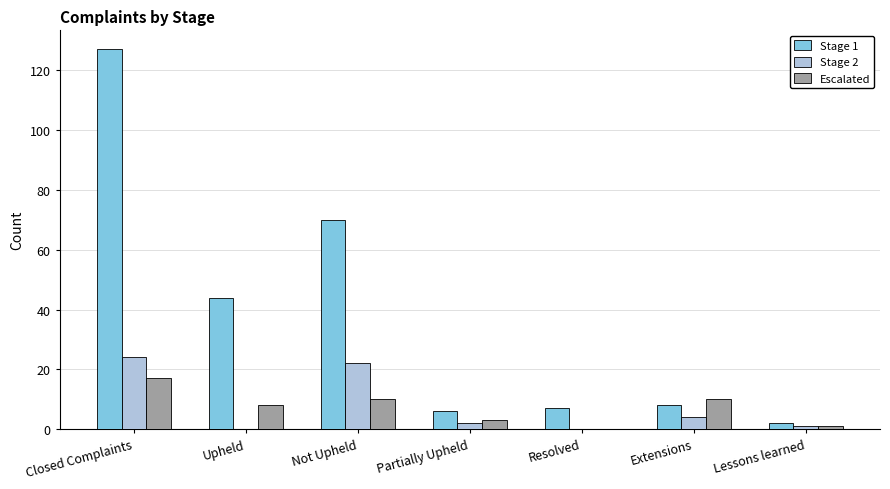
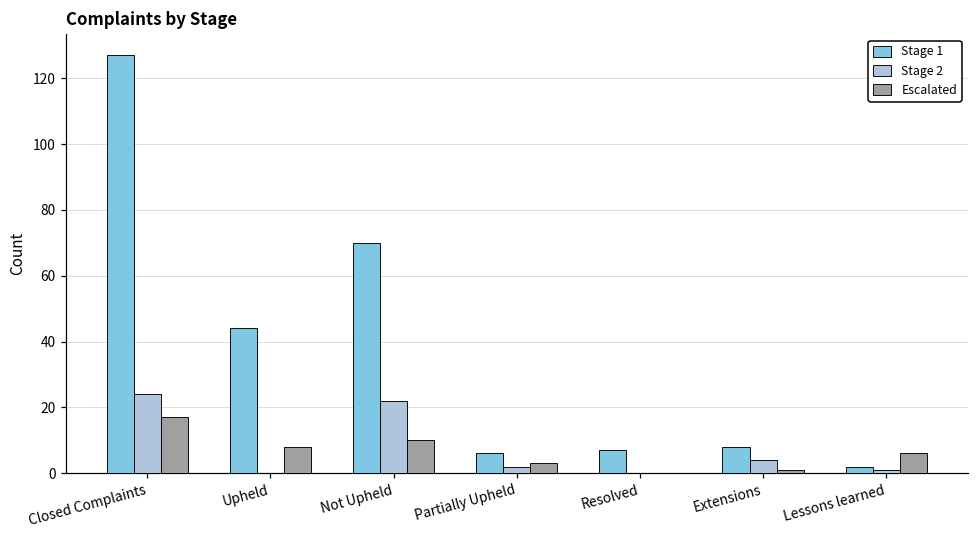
Escalated, Extensions: 10 -> 1
Escalated, Lessons learned: 1 -> 6
